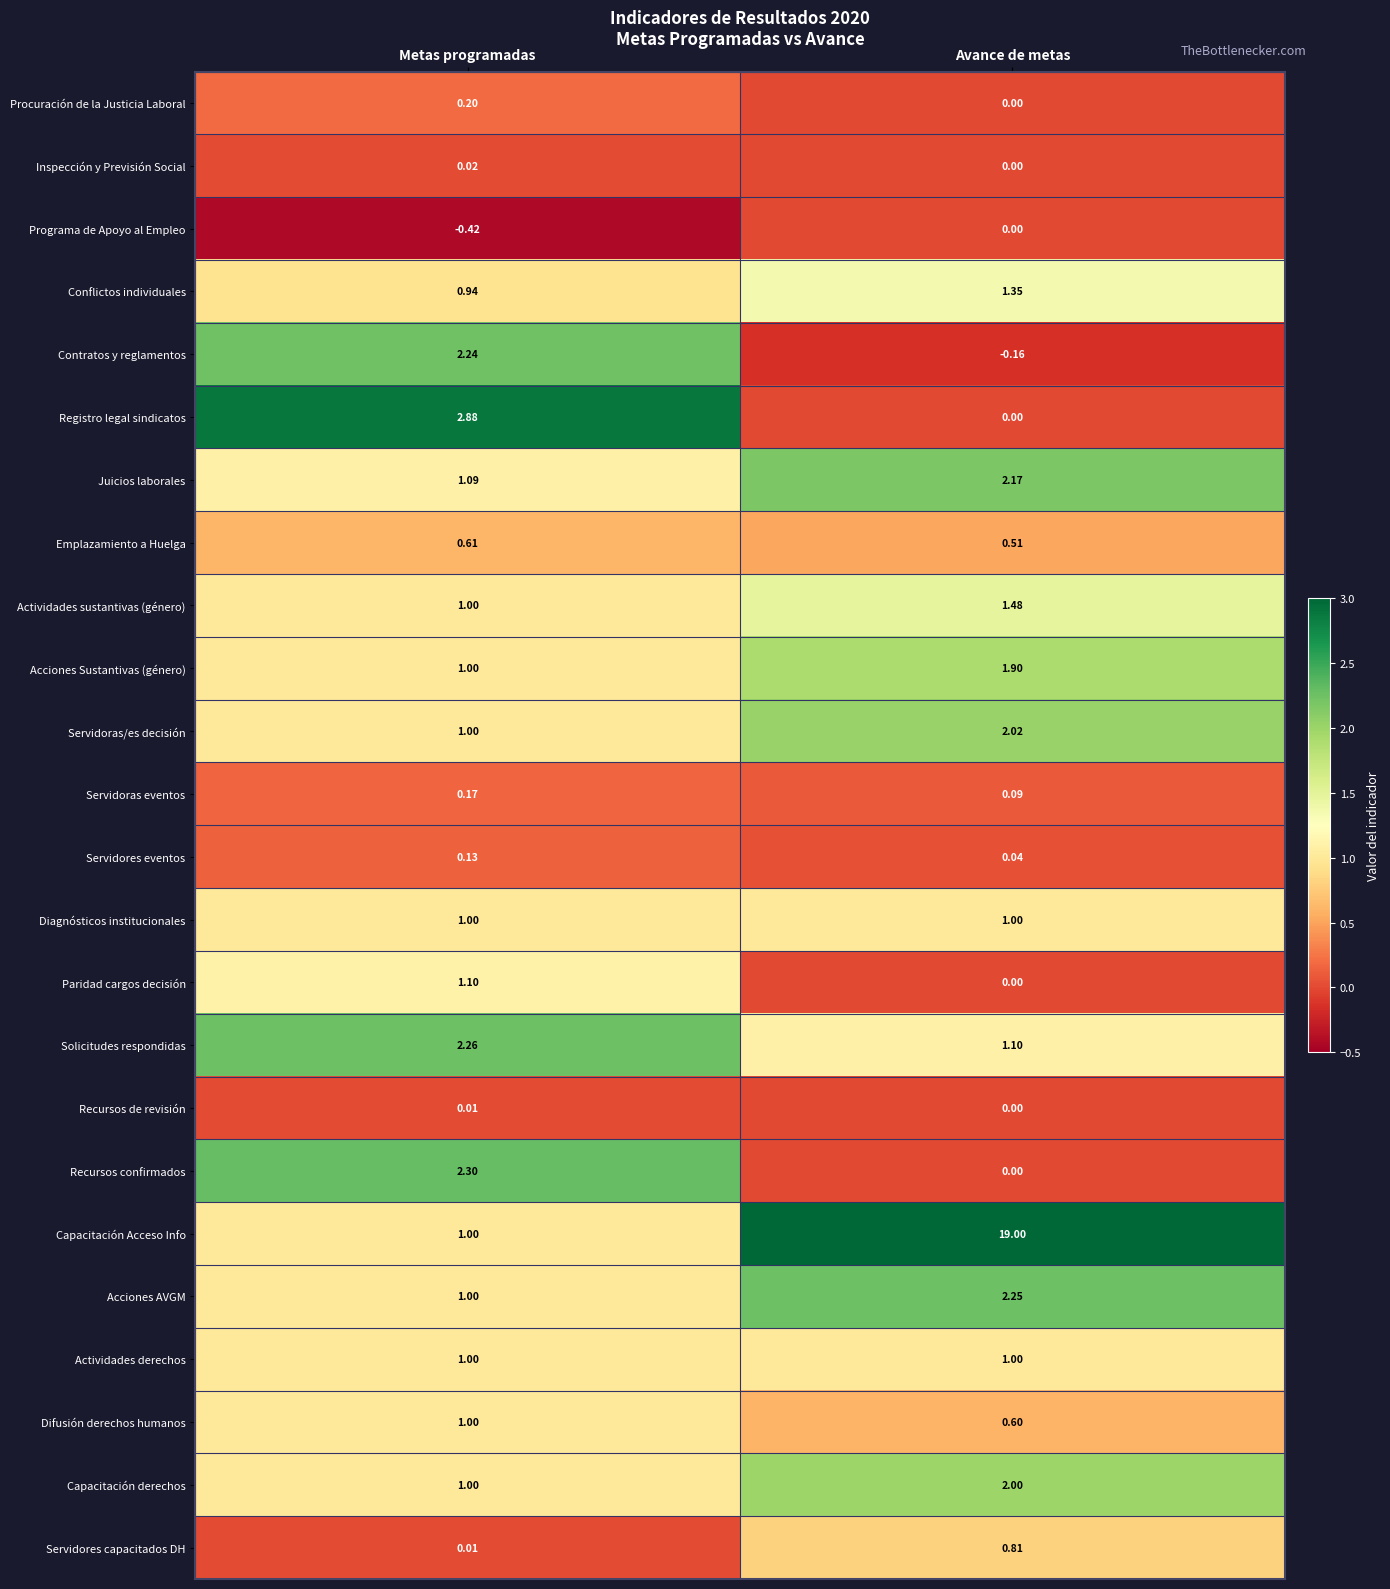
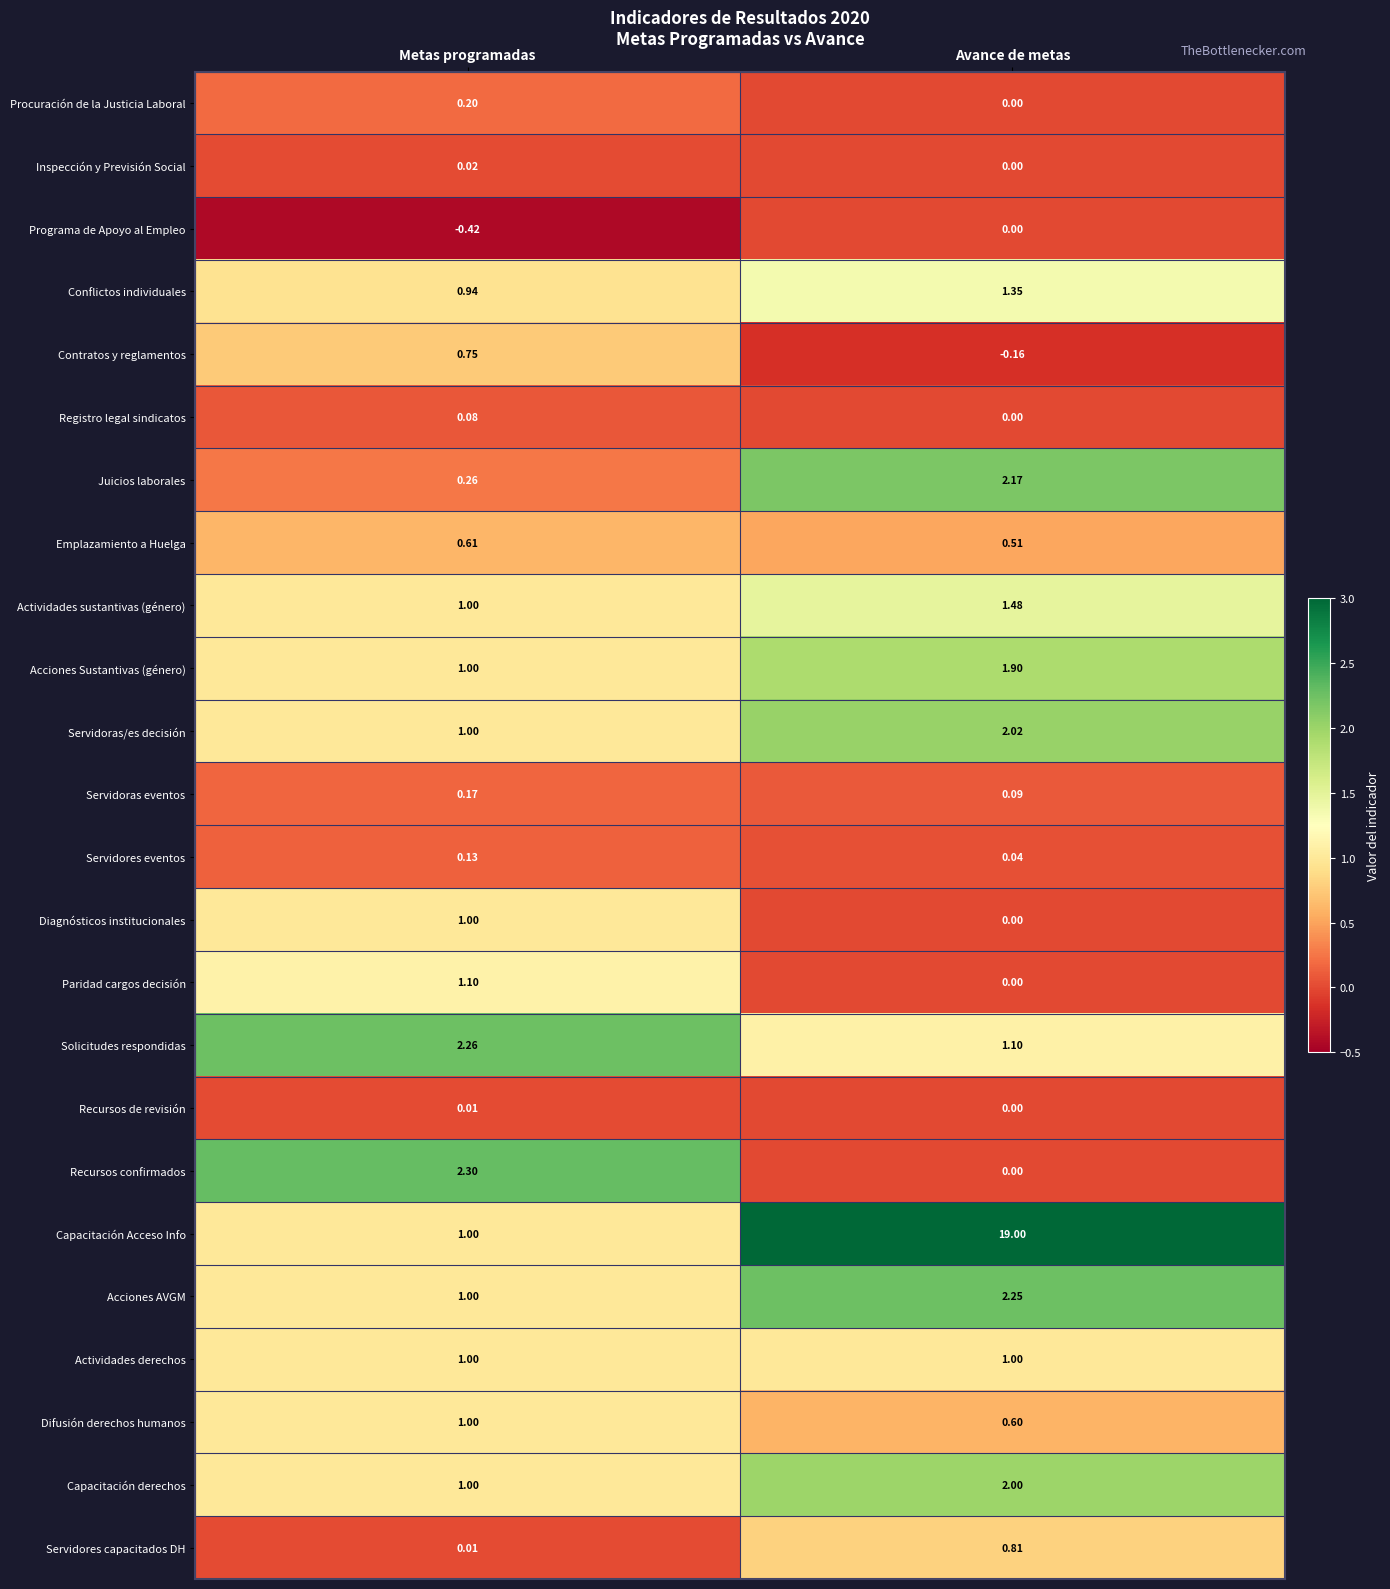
Contratos y reglamentos, Metas programadas: 2.24 -> 0.75
Registro legal sindicatos, Metas programadas: 2.88 -> 0.08
Juicios laborales, Metas programadas: 1.09 -> 0.26
Diagnósticos institucionales, Avance de metas: 1.00 -> 0.00
